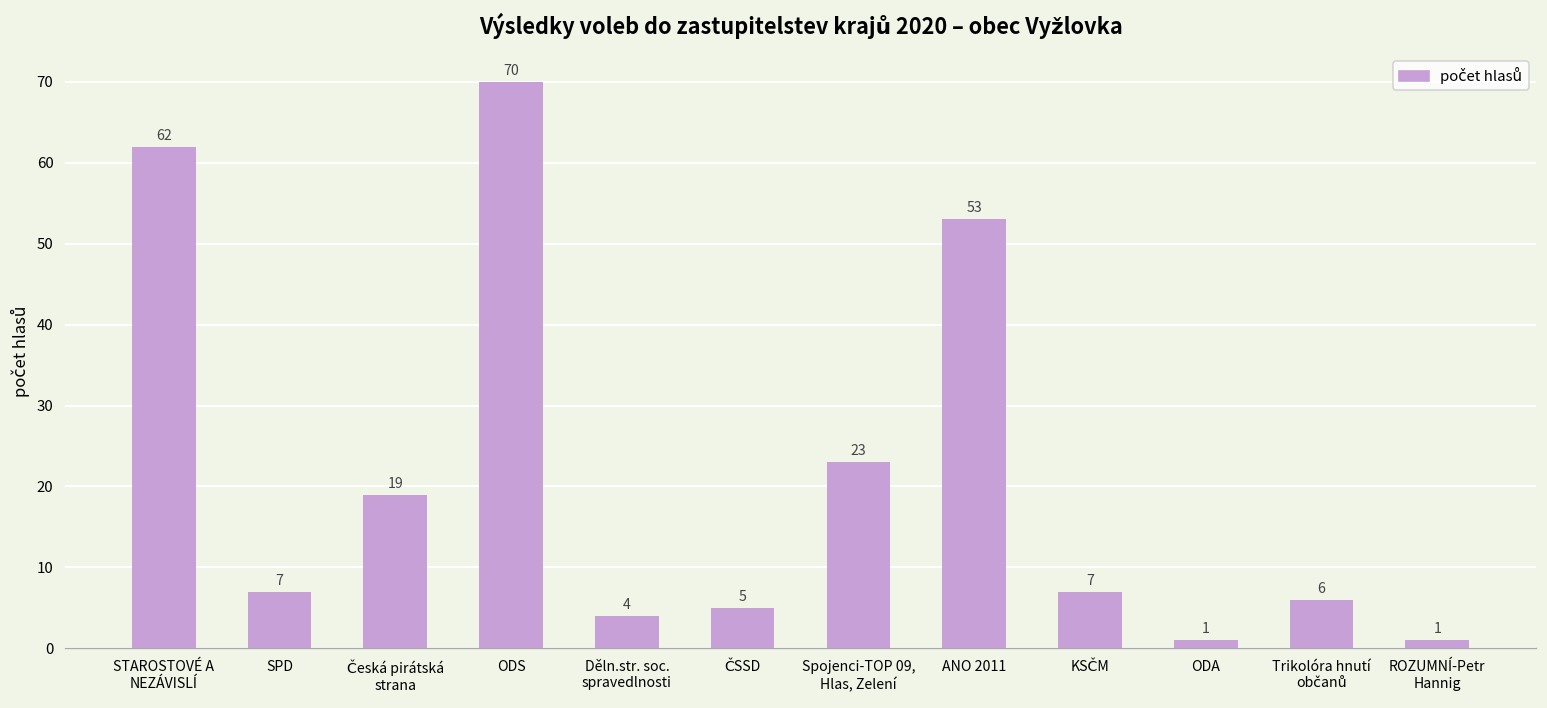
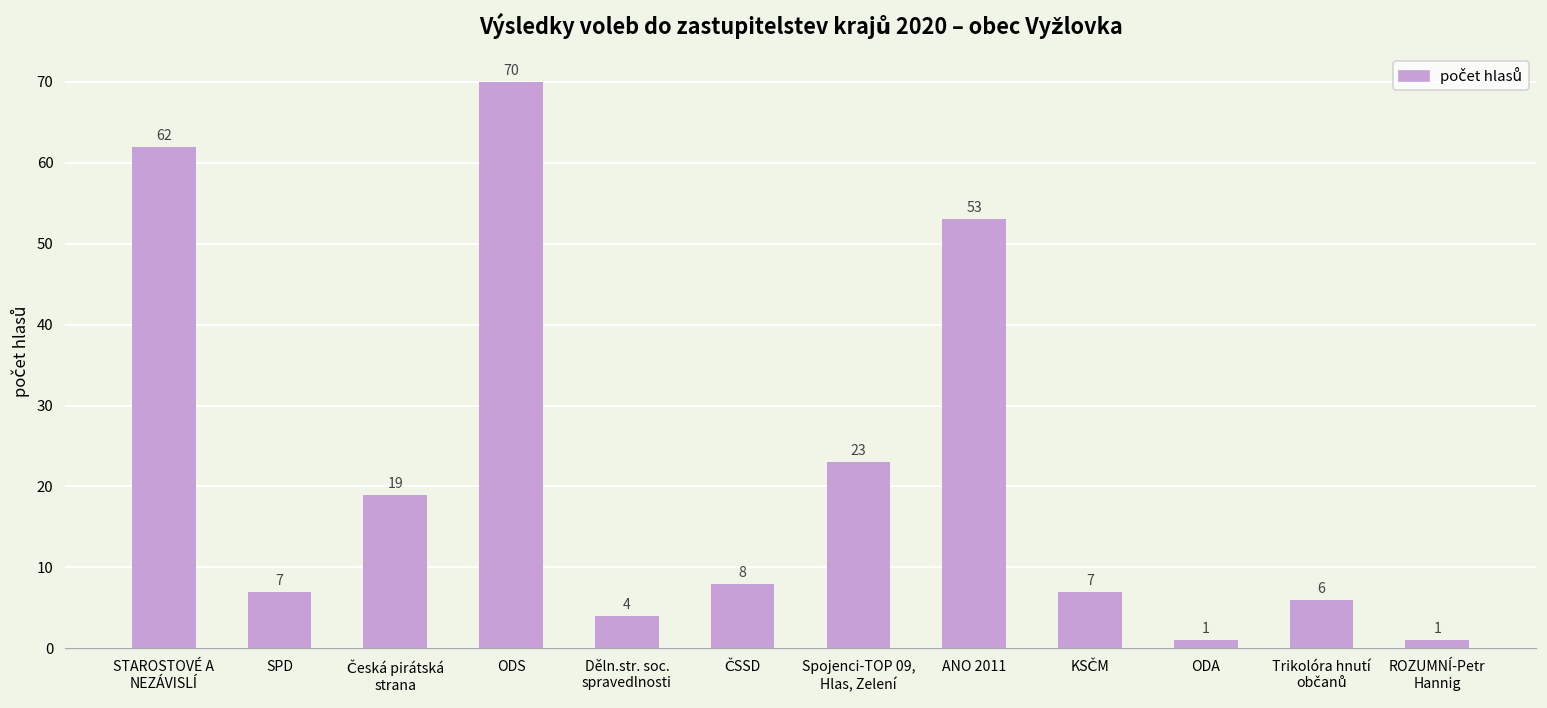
ČSSD: 5 -> 8
